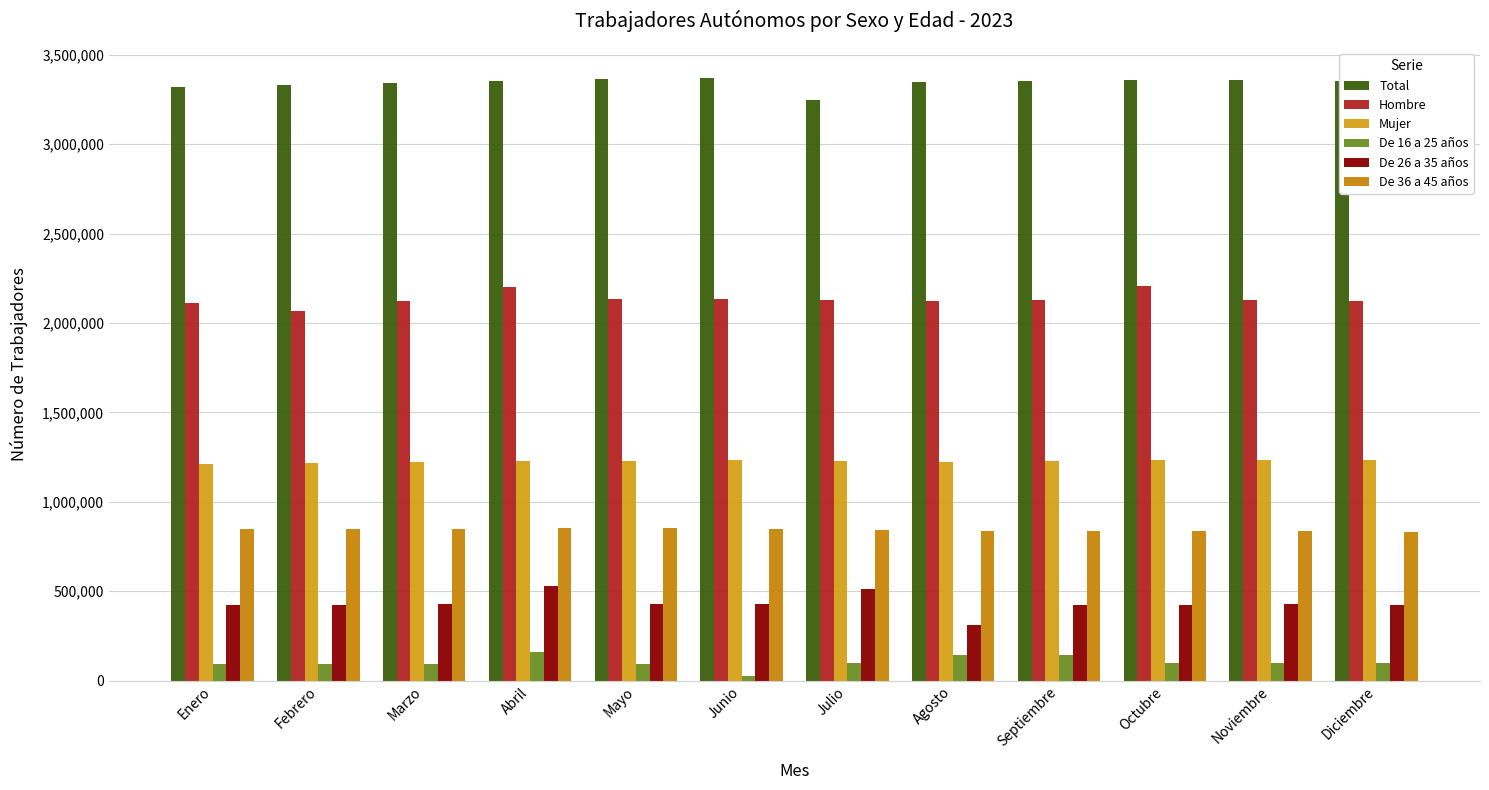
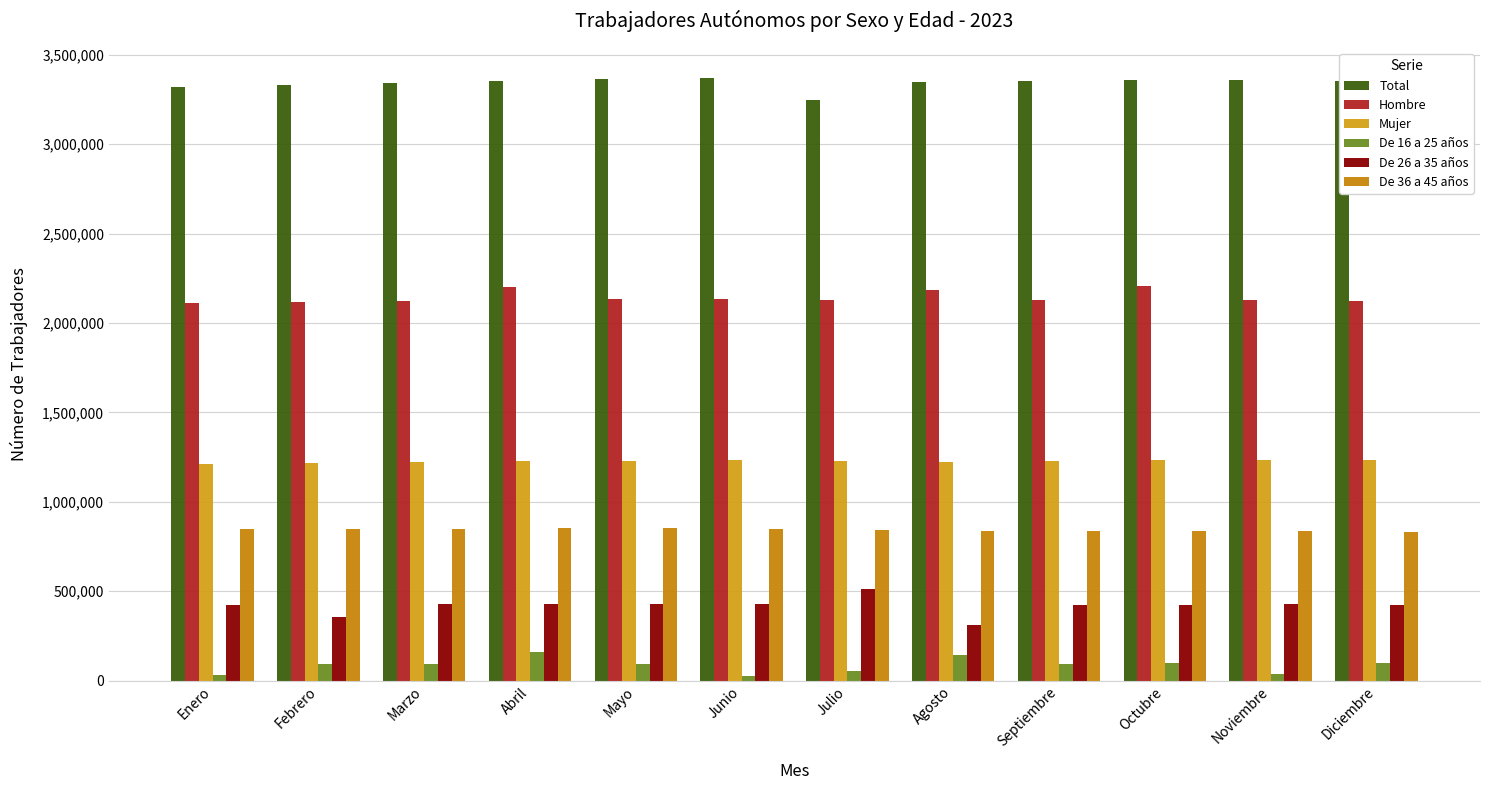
De 16 a 25 años, Enero: 90,000 -> 30,000
Hombre, Febrero: 2,070,000 -> 2,120,000
De 26 a 35 años, Febrero: 420,000 -> 360,000
De 26 a 35 años, Abril: 530,000 -> 430,000
De 16 a 25 años, Julio: 100,000 -> 50,000
Hombre, Agosto: 2,120,000 -> 2,180,000
De 16 a 25 años, Septiembre: 140,000 -> 100,000
De 16 a 25 años, Noviembre: 100,000 -> 40,000
